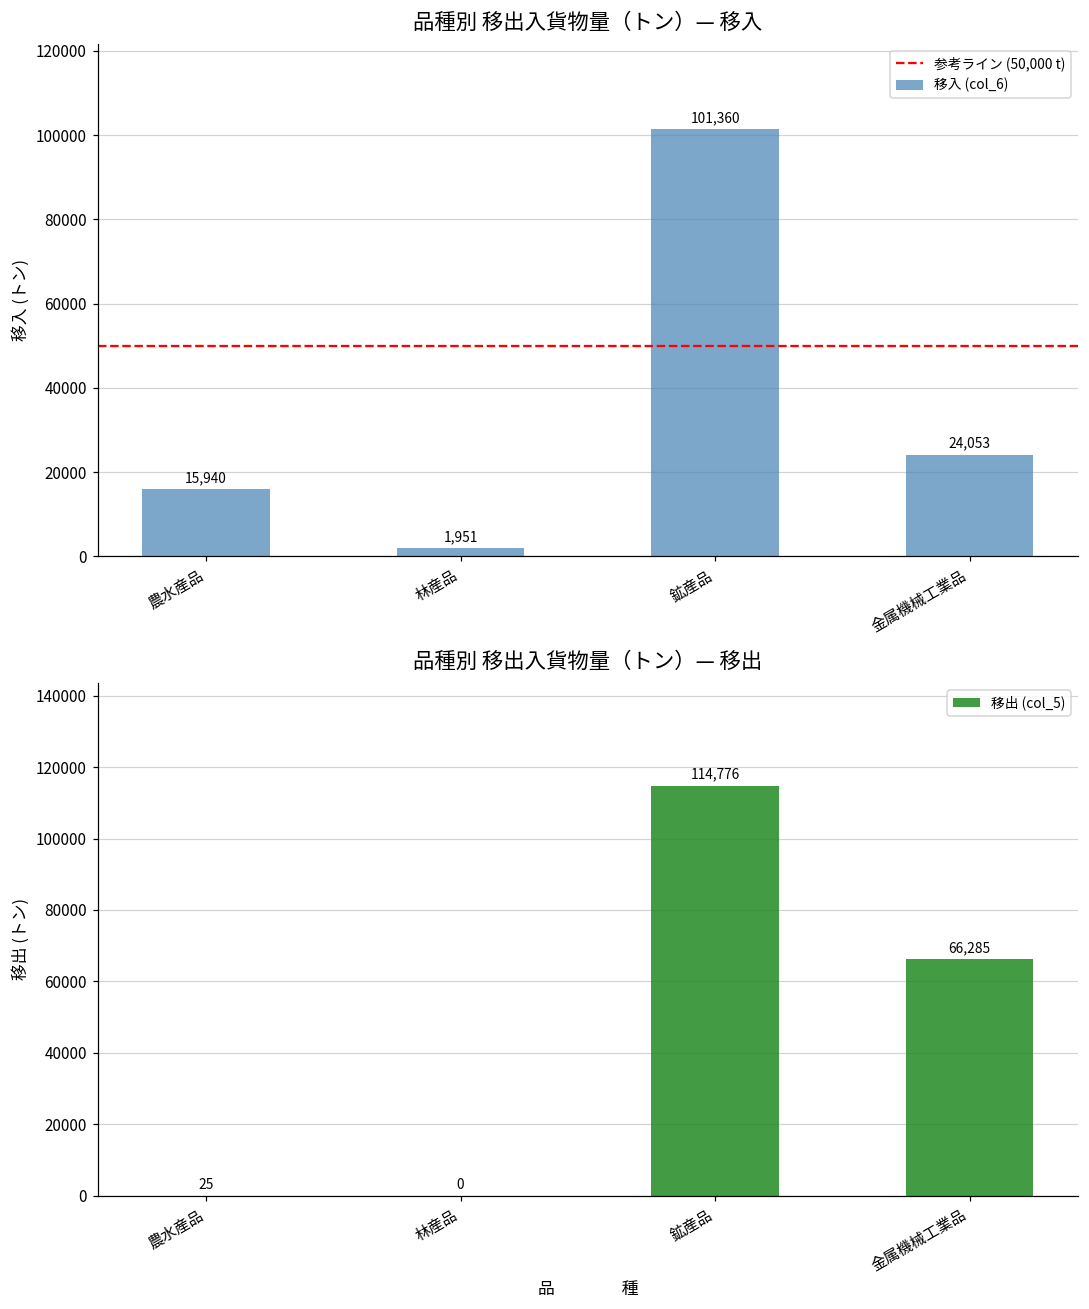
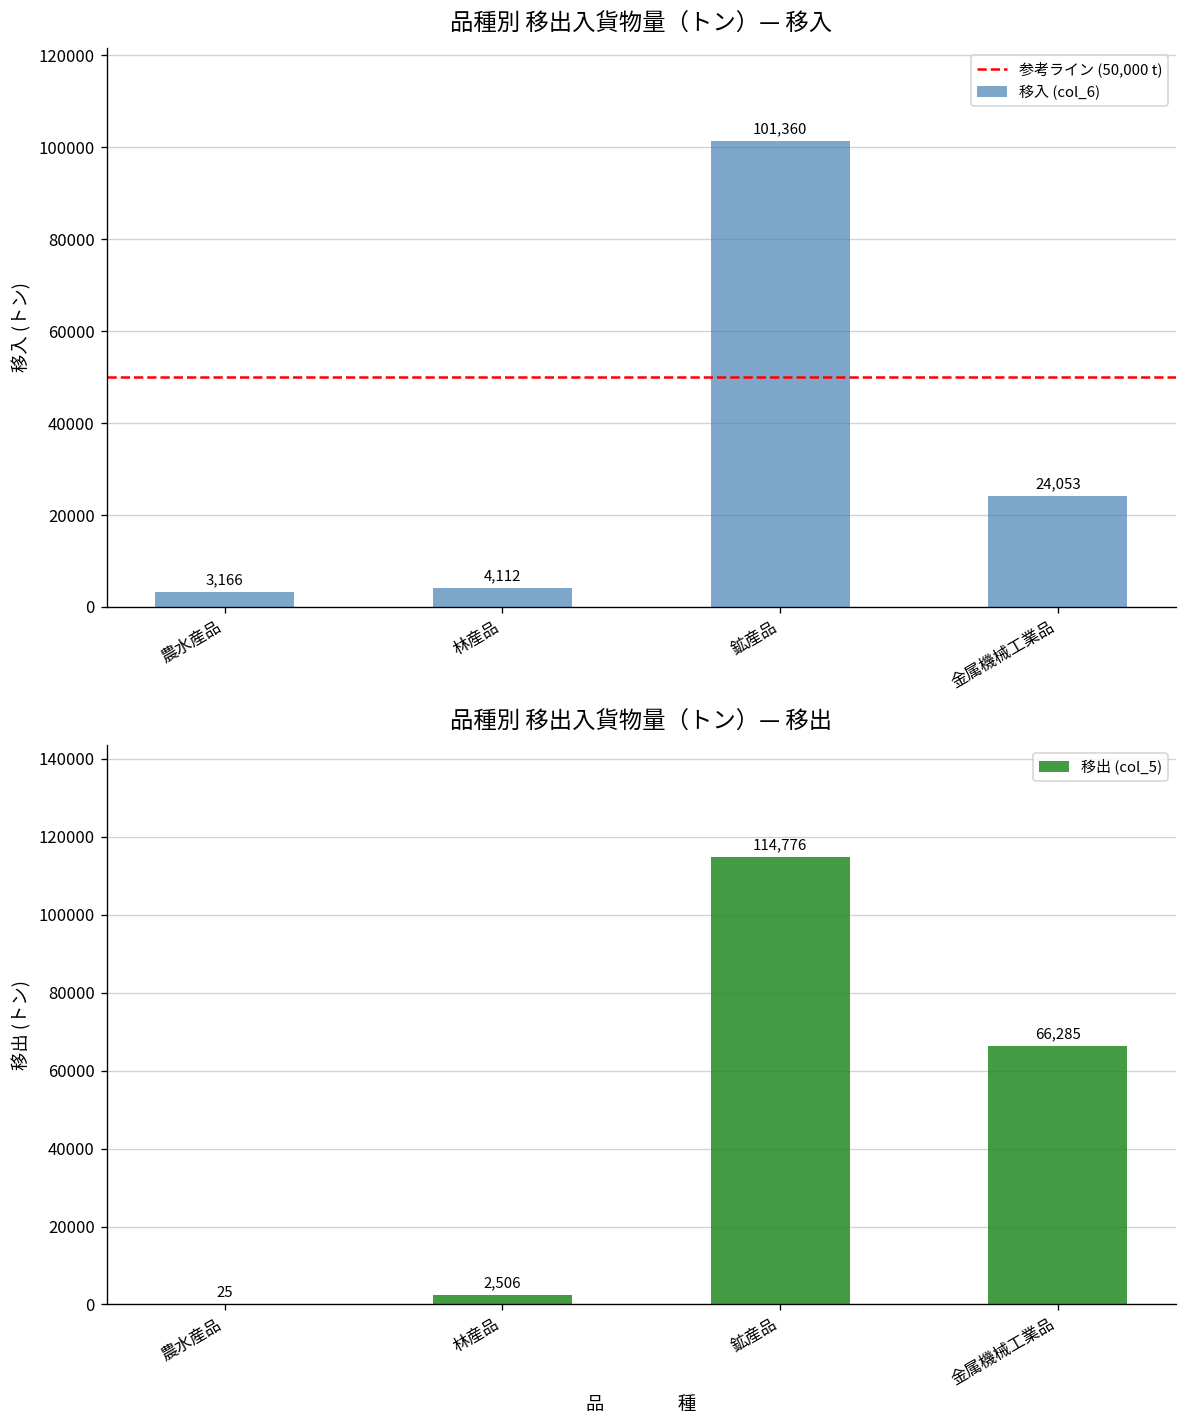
品種別 移出入貨物量（トン）— 移入, 農水産品: 15,940 -> 3,166
品種別 移出入貨物量（トン）— 移入, 林産品: 1,951 -> 4,112
品種別 移出入貨物量（トン）— 移出, 林産品: 0 -> 2,506
